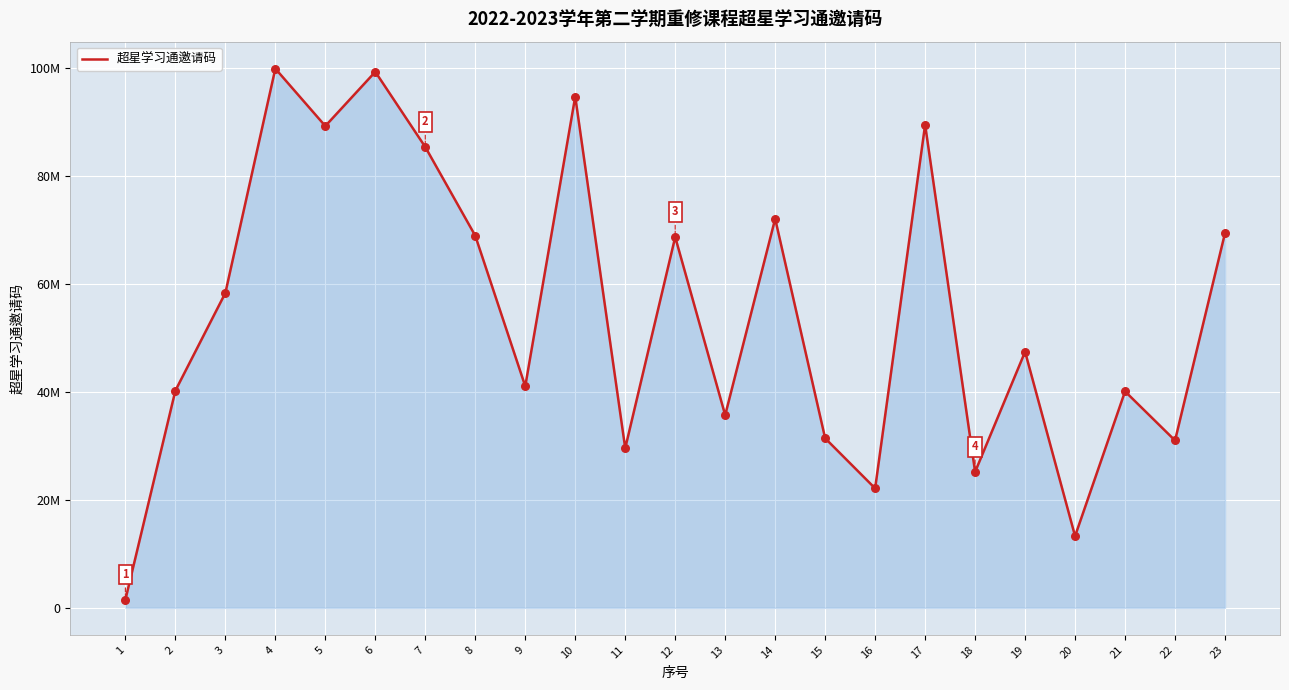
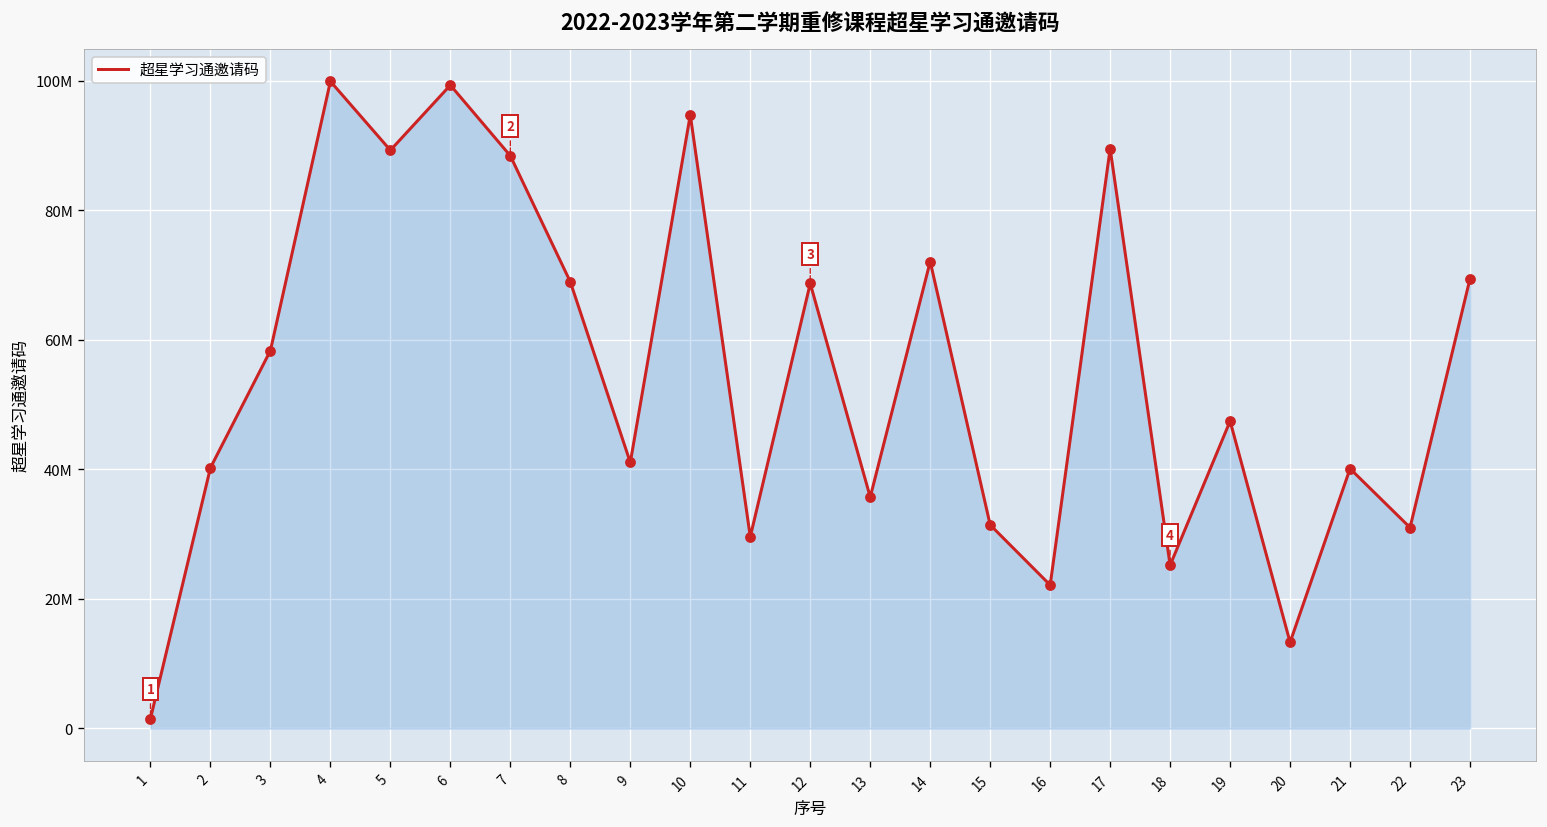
7: 85000000 -> 88000000
